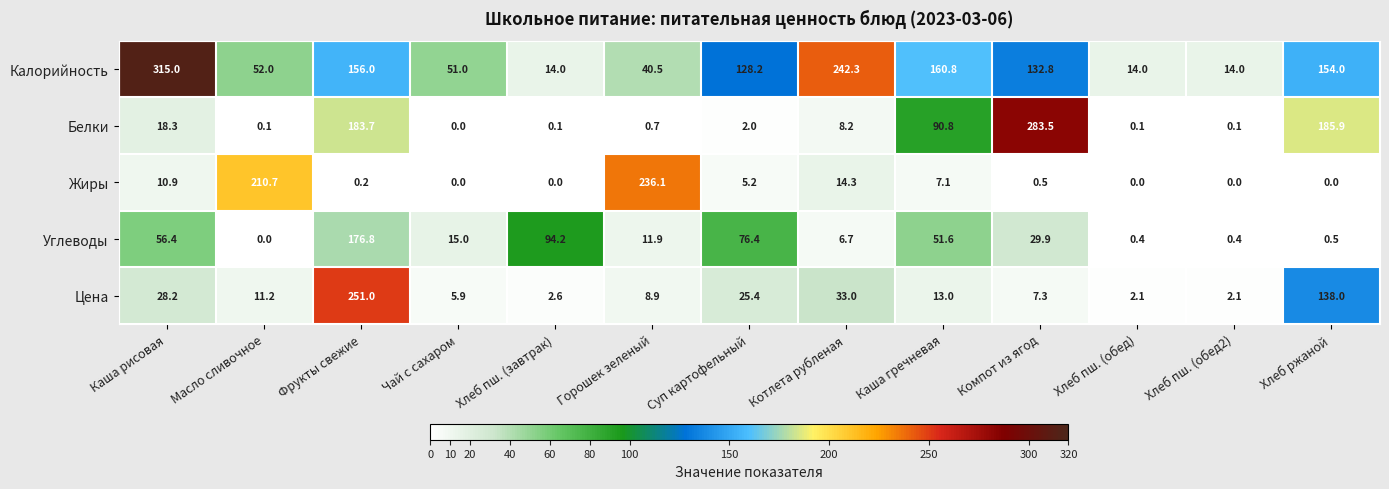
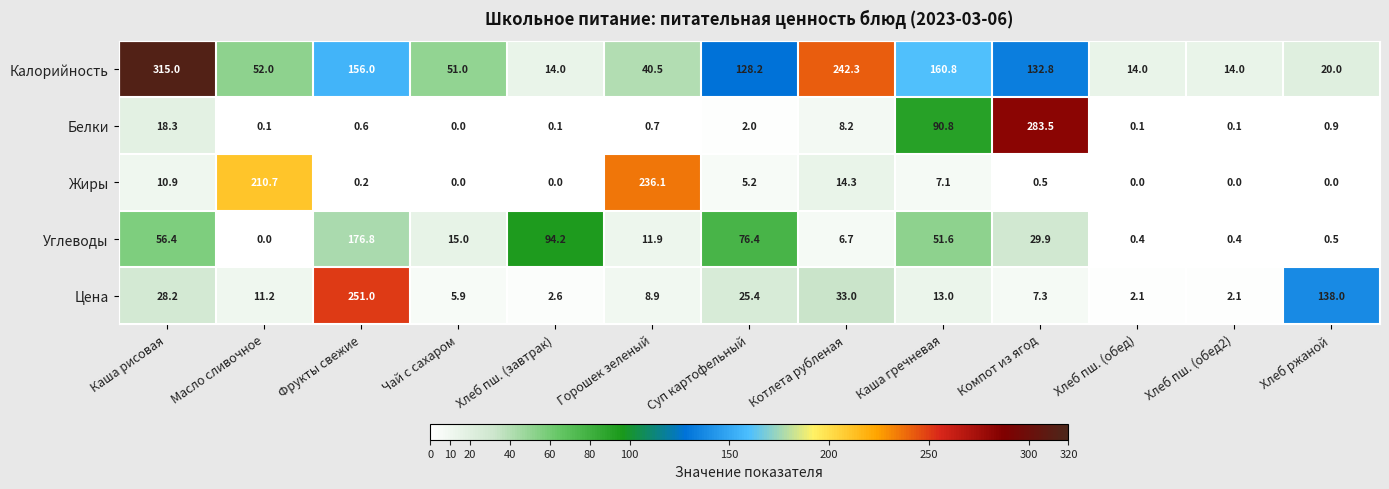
Калорийность, Хлеб ржаной: 154.0 -> 20.0
Белки, Фрукты свежие: 183.7 -> 0.6
Белки, Хлеб ржаной: 185.9 -> 0.9
